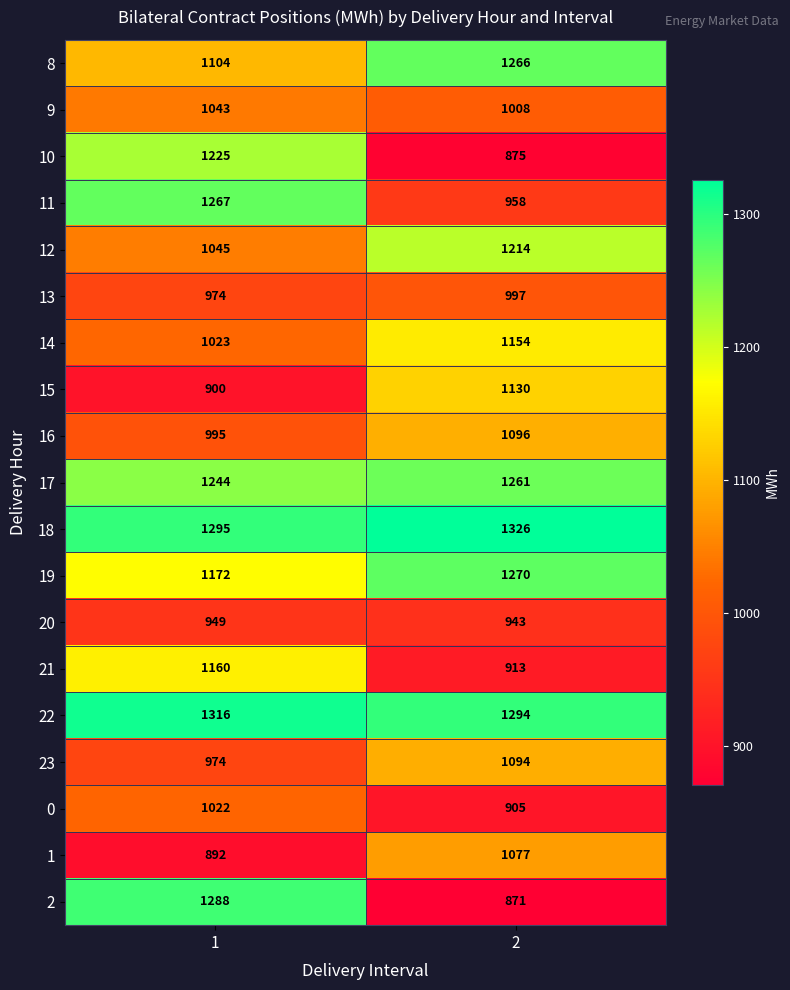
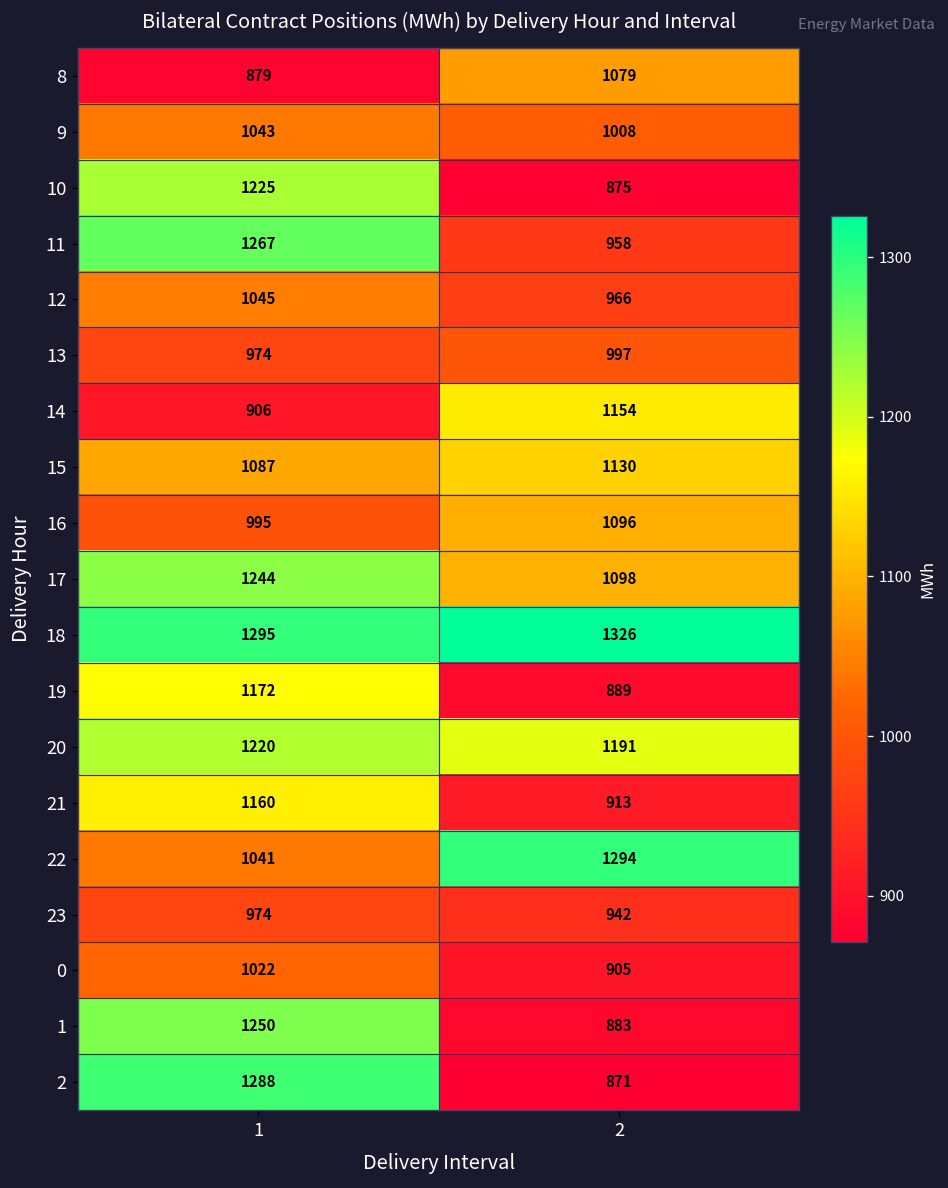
8, 1: 1104 -> 879
8, 2: 1266 -> 1079
12, 2: 1214 -> 966
14, 1: 1023 -> 906
15, 1: 900 -> 1087
17, 2: 1261 -> 1098
19, 2: 1270 -> 889
20, 1: 949 -> 1220
20, 2: 943 -> 1191
22, 1: 1316 -> 1041
23, 2: 1094 -> 942
1, 1: 892 -> 1250
1, 2: 1077 -> 883
